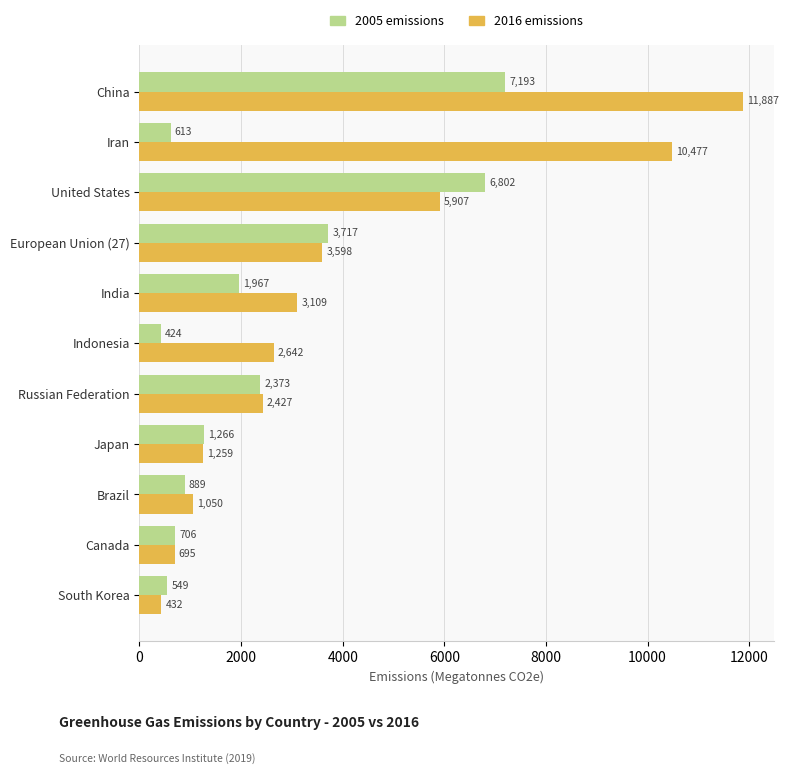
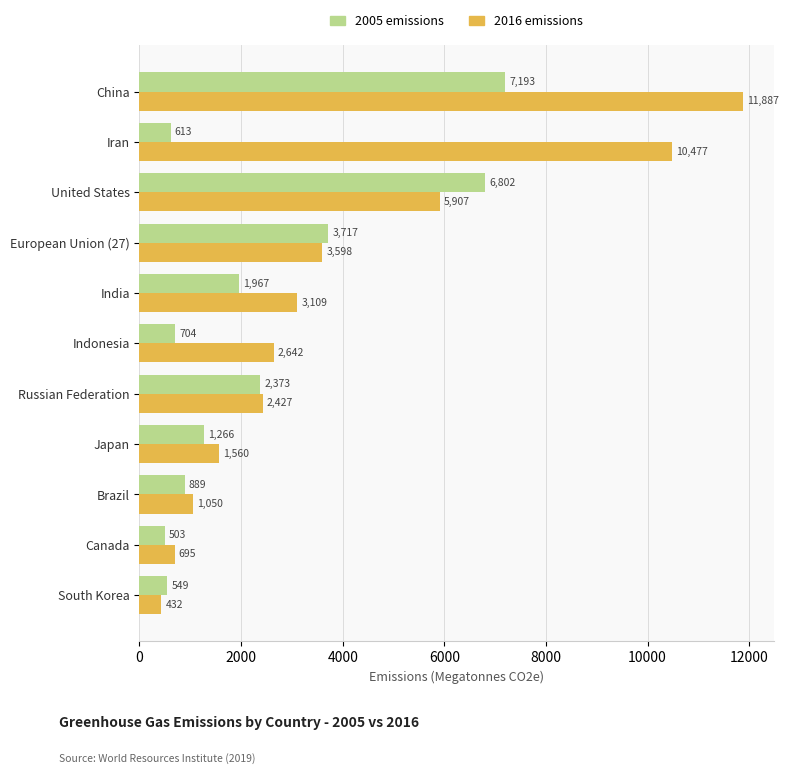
2005 emissions, Indonesia: 424 -> 704
2016 emissions, Japan: 1,259 -> 1,560
2005 emissions, Canada: 706 -> 503
